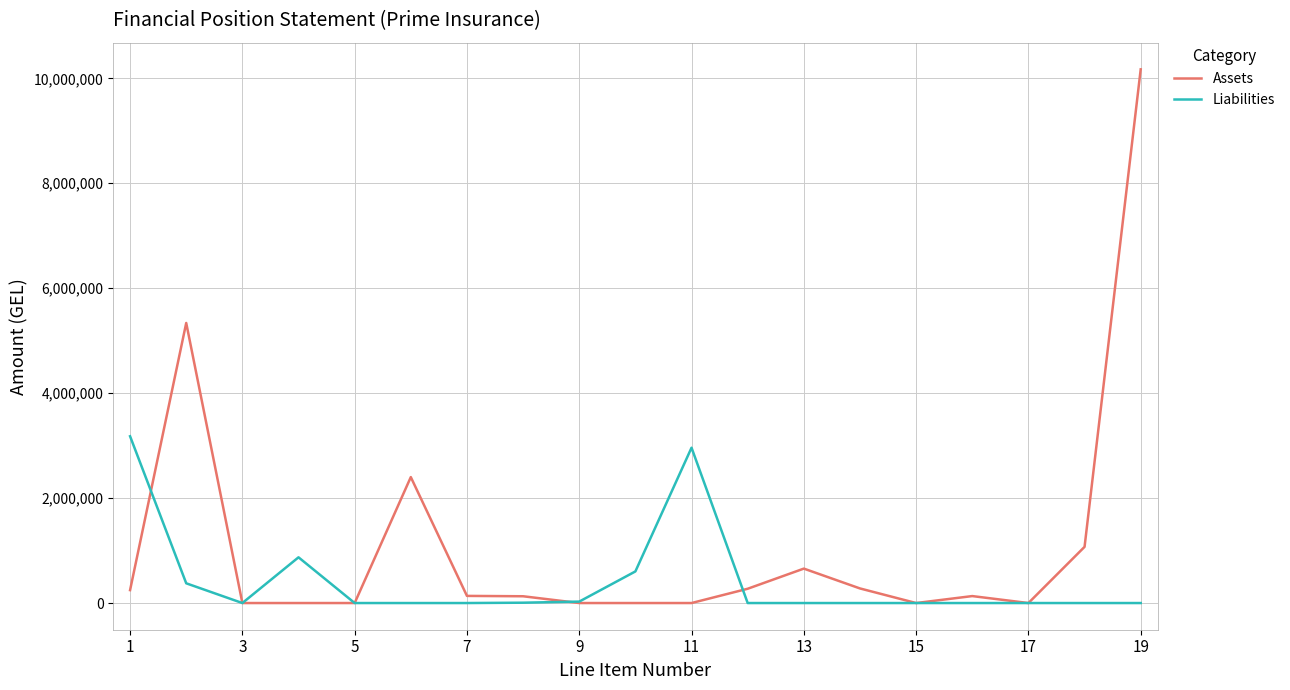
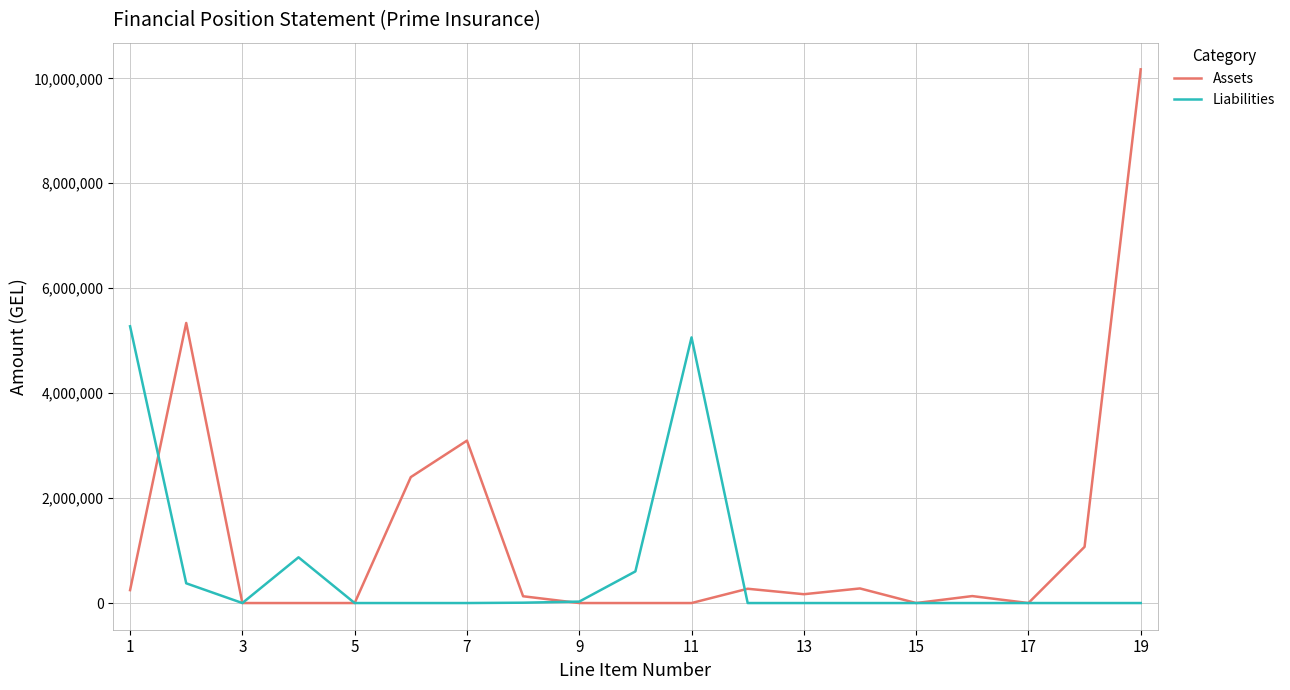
Liabilities, 1: 3,200,000 -> 5,300,000
Assets, 7: 100,000 -> 3,100,000
Liabilities, 11: 3,000,000 -> 5,100,000
Assets, 13: 700,000 -> 200,000
